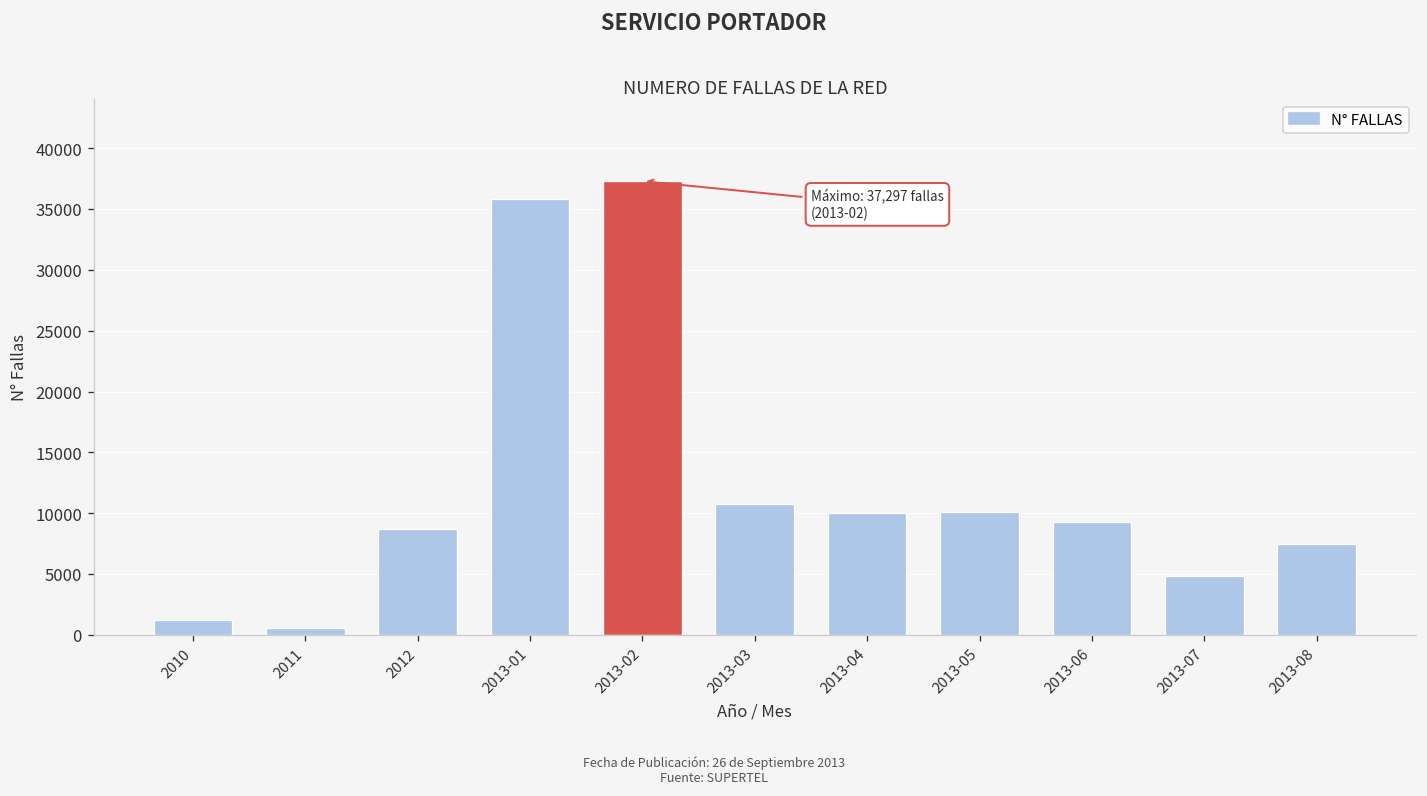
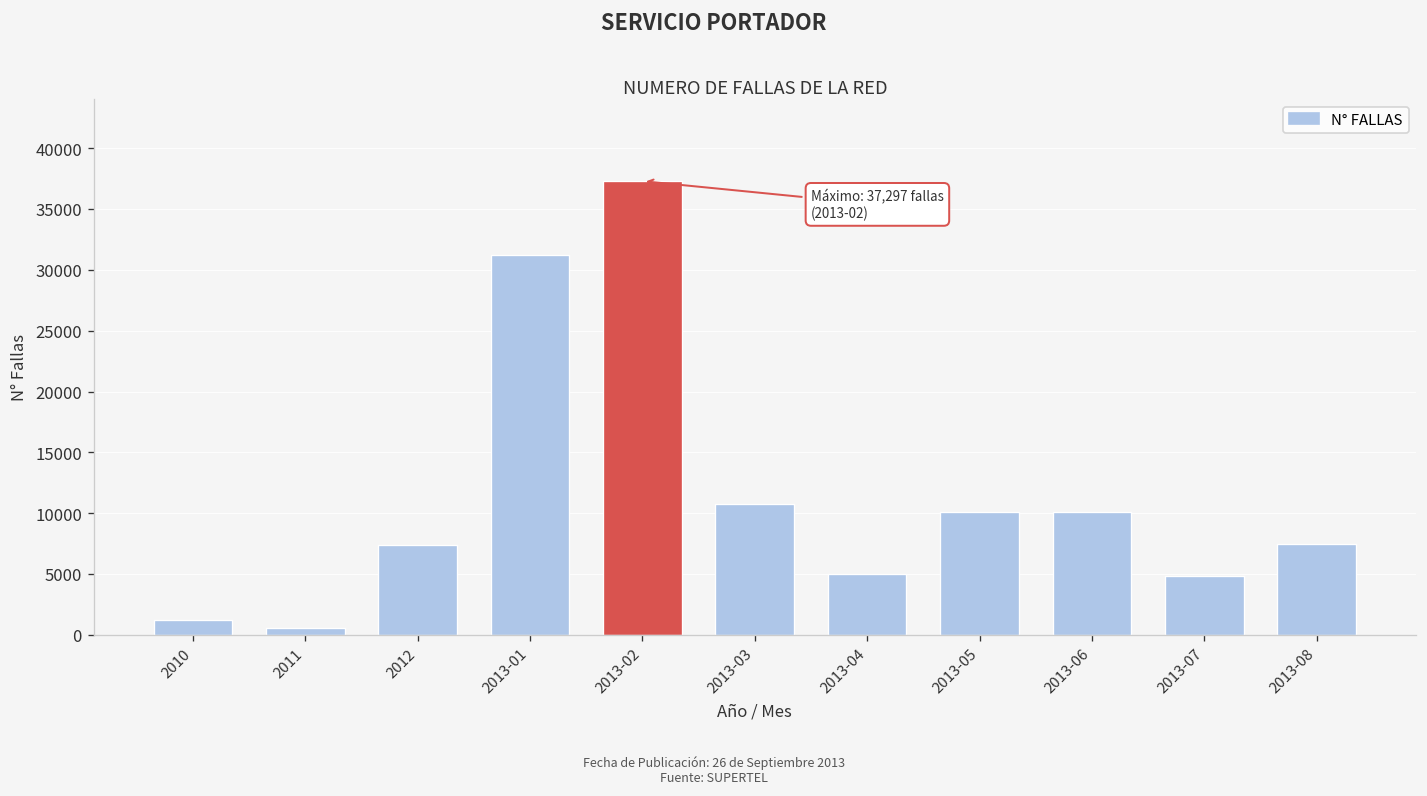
2012: 8700 -> 7400
2013-01: 35800 -> 31200
2013-04: 10000 -> 5000
2013-06: 9300 -> 10100
